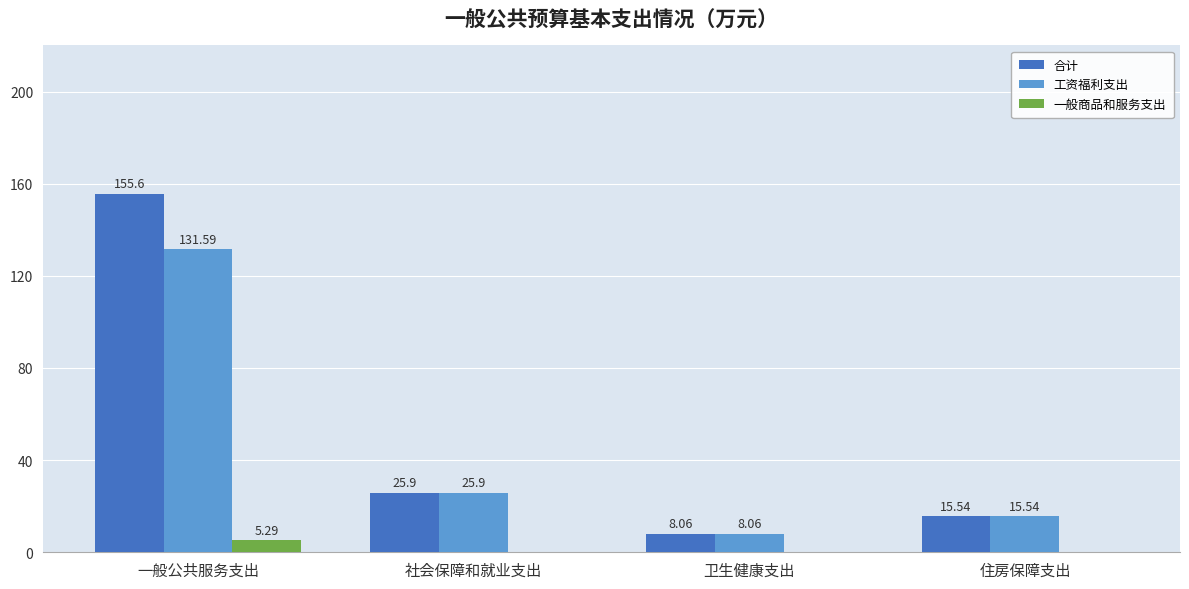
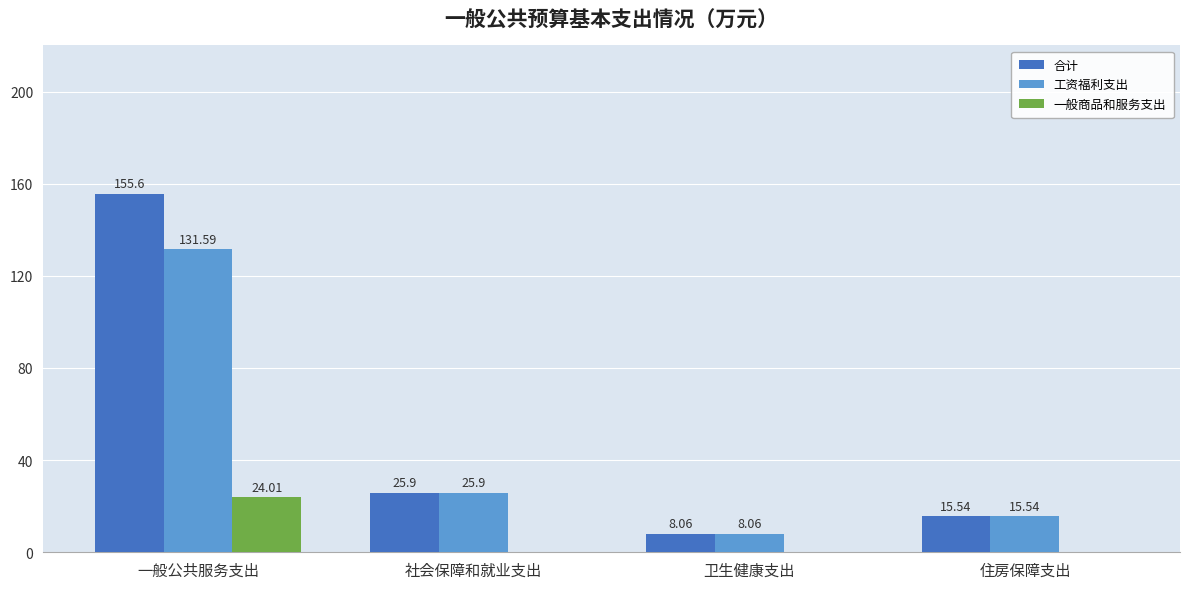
一般商品和服务支出, 一般公共服务支出: 5.29 -> 24.01
